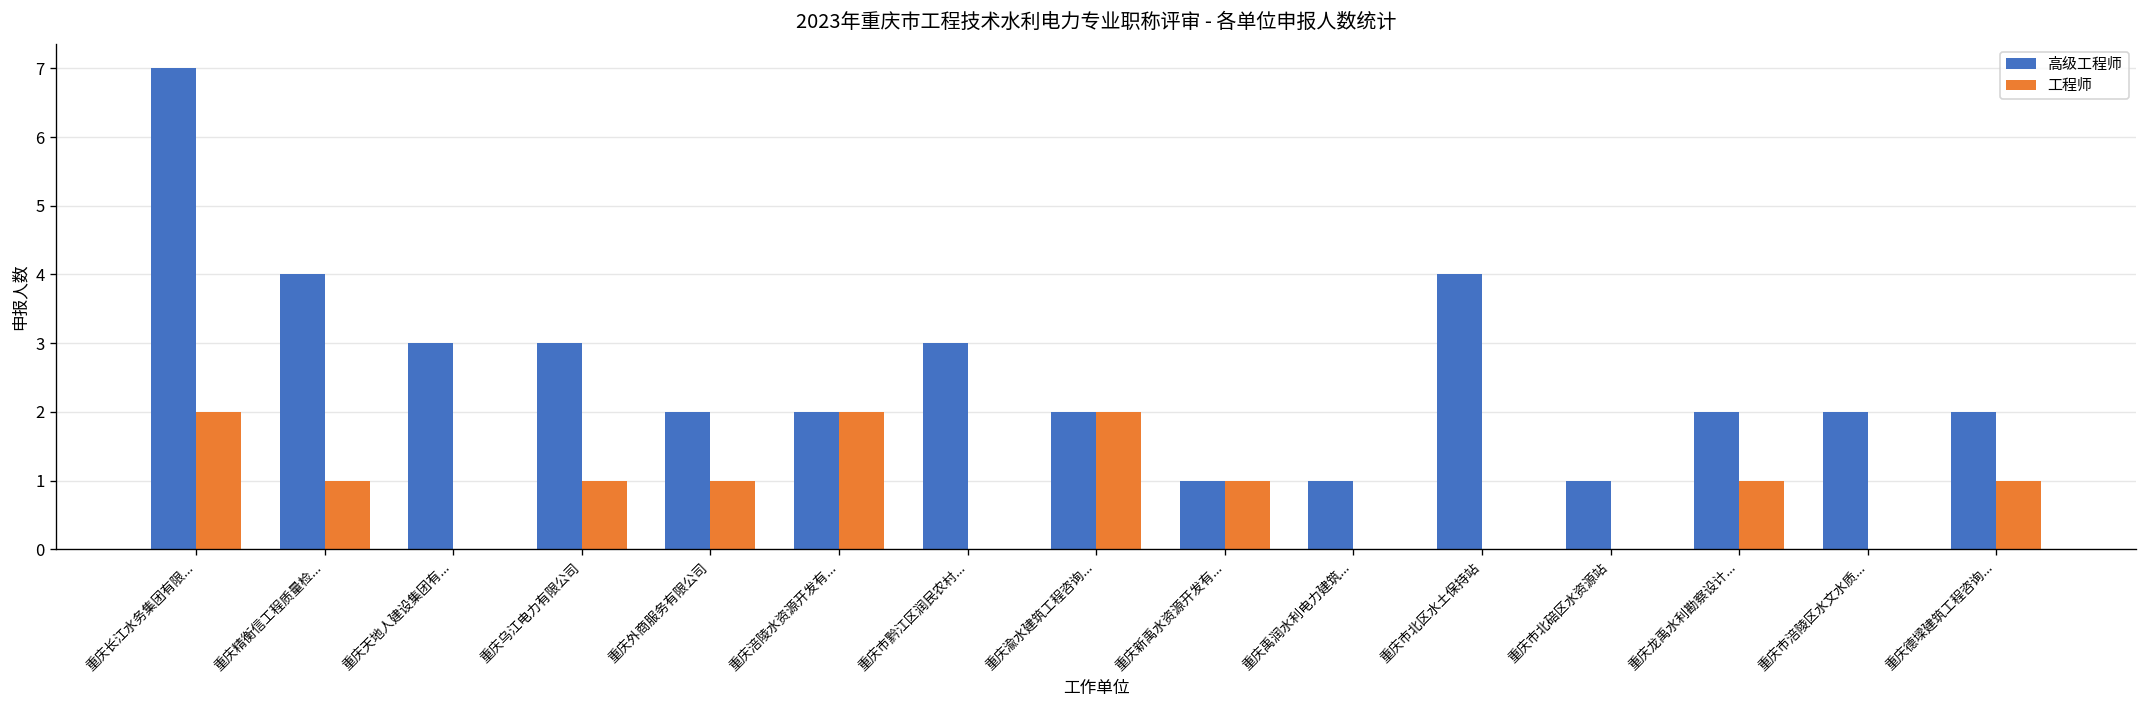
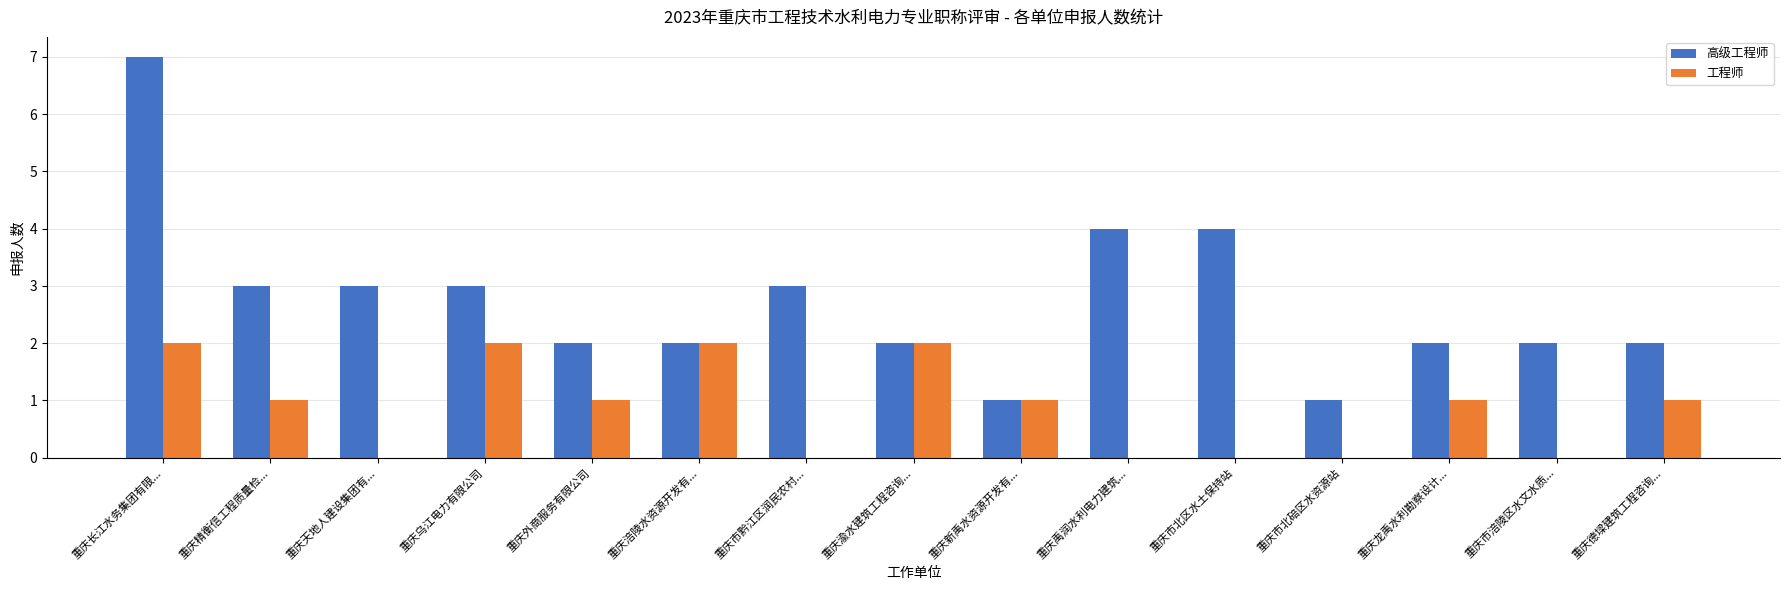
高级工程师, 重庆精衡信工程质量检...: 4 -> 3
工程师, 重庆乌江电力有限公司: 1 -> 2
高级工程师, 重庆禹润水利电力建筑...: 1 -> 4
